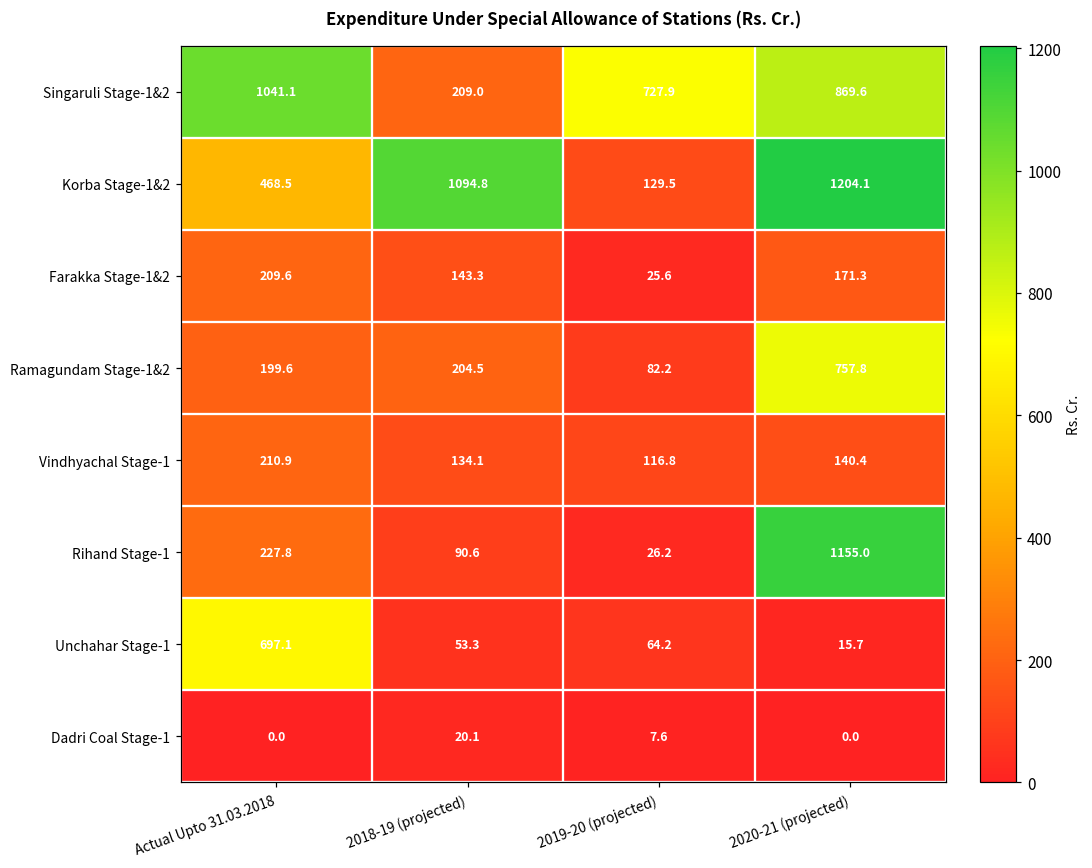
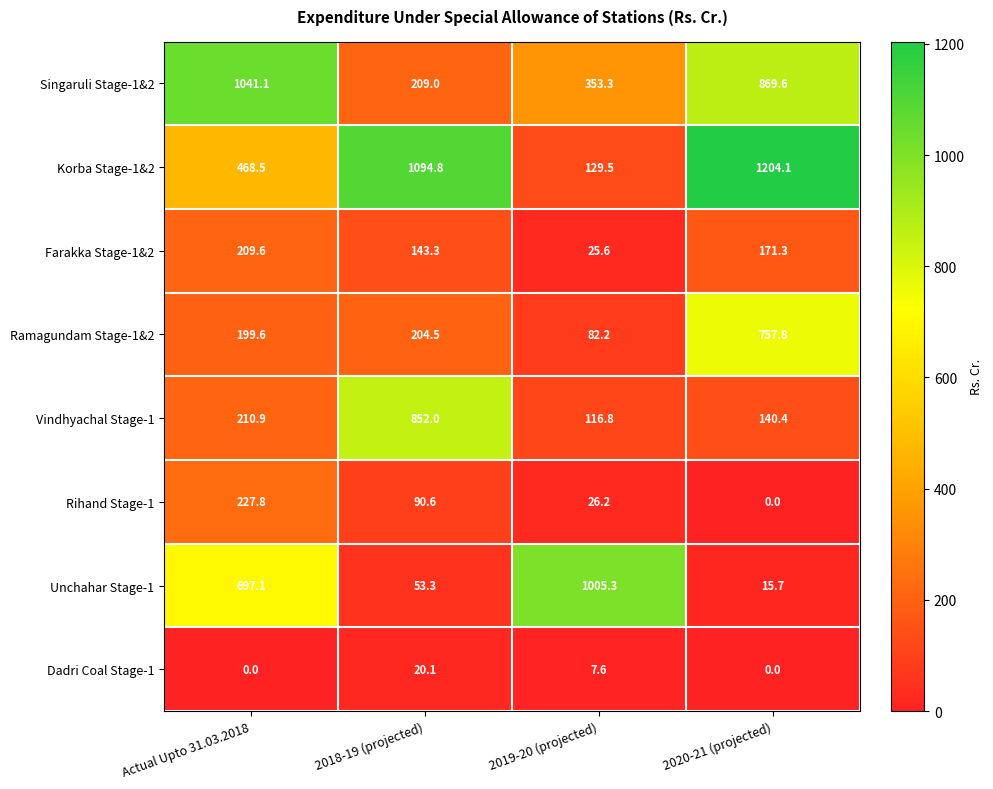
Singaruli Stage-1&2, 2019-20 (projected): 727.9 -> 353.3
Vindhyachal Stage-1, 2018-19 (projected): 134.1 -> 852.0
Rihand Stage-1, 2020-21 (projected): 1155.0 -> 0.0
Unchahar Stage-1, 2019-20 (projected): 64.2 -> 1005.3
